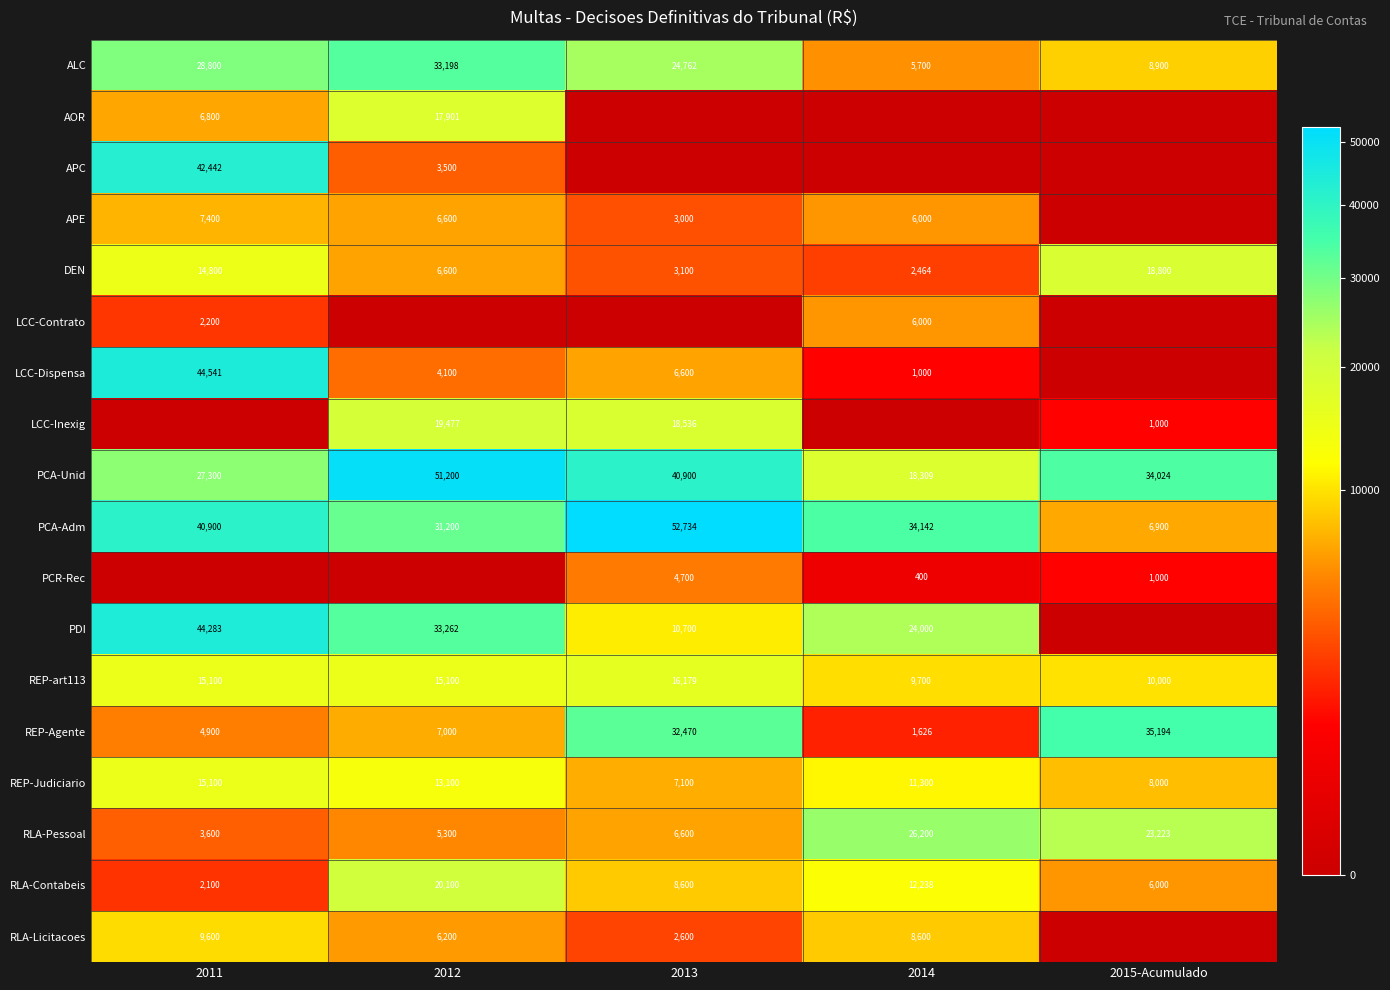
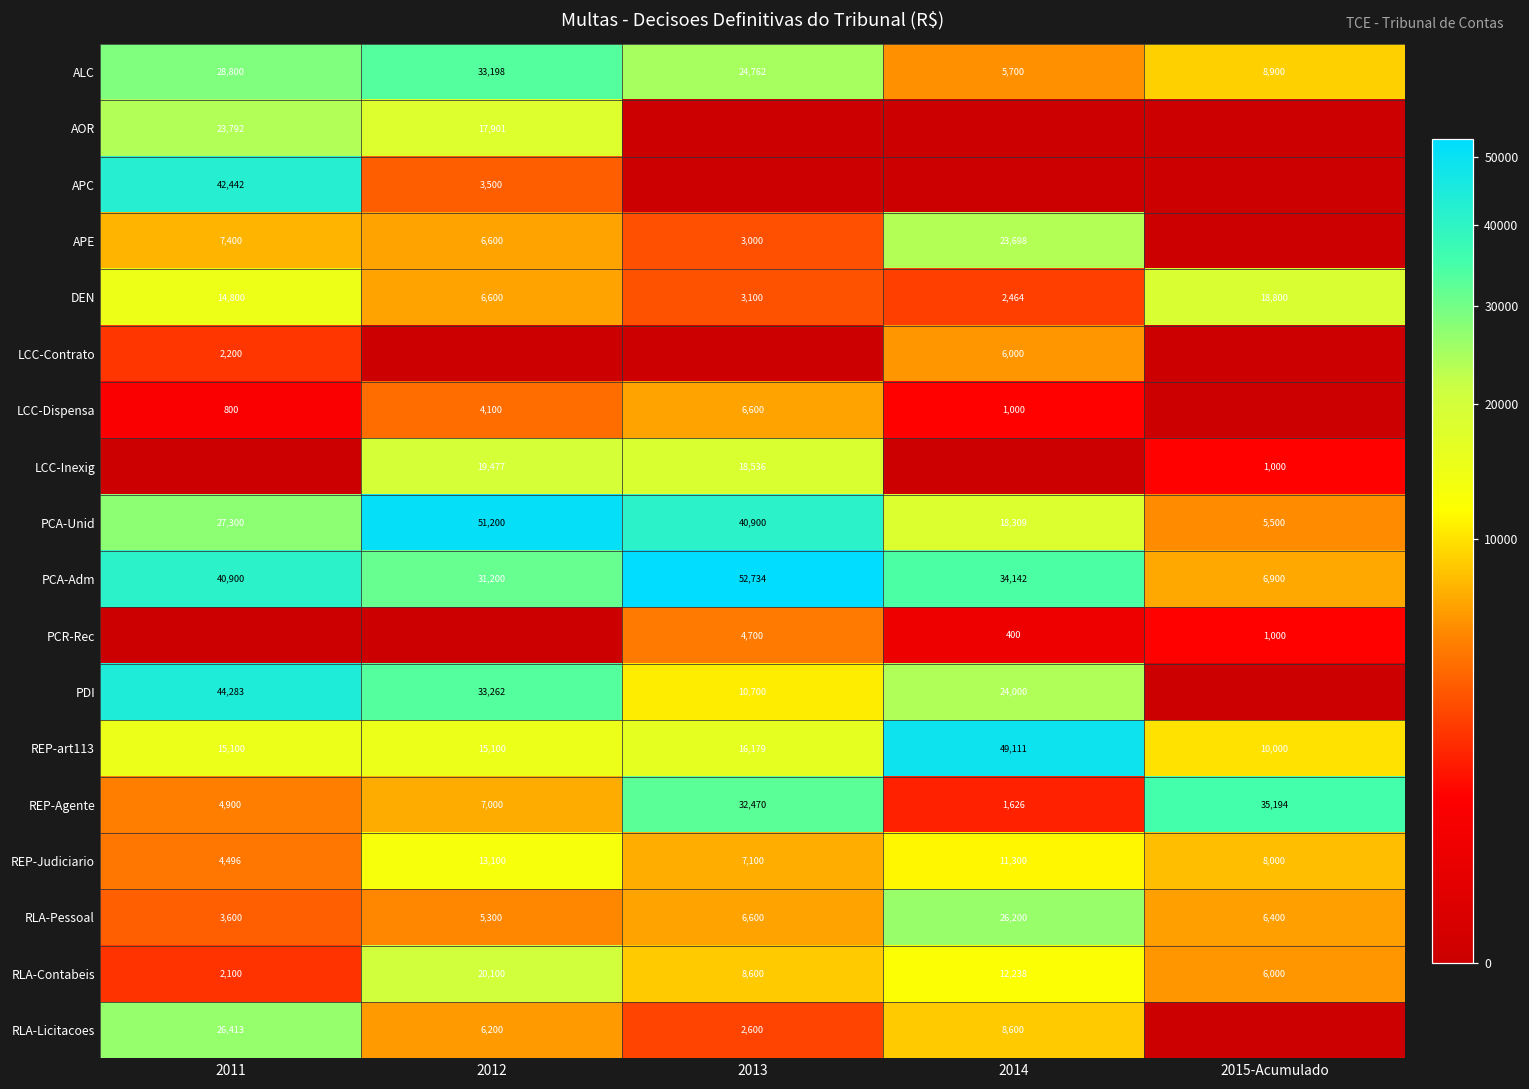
AOR, 2011: 6,800 -> 23,792
APE, 2014: 6,000 -> 23,698
LCC-Dispensa, 2011: 44,541 -> 800
PCA-Unid, 2015-Acumulado: 34,024 -> 5,500
REP-art113, 2014: 9,700 -> 49,111
REP-Judiciario, 2011: 15,100 -> 4,496
RLA-Pessoal, 2015-Acumulado: 23,223 -> 6,400
RLA-Licitacoes, 2011: 9,600 -> 26,413
